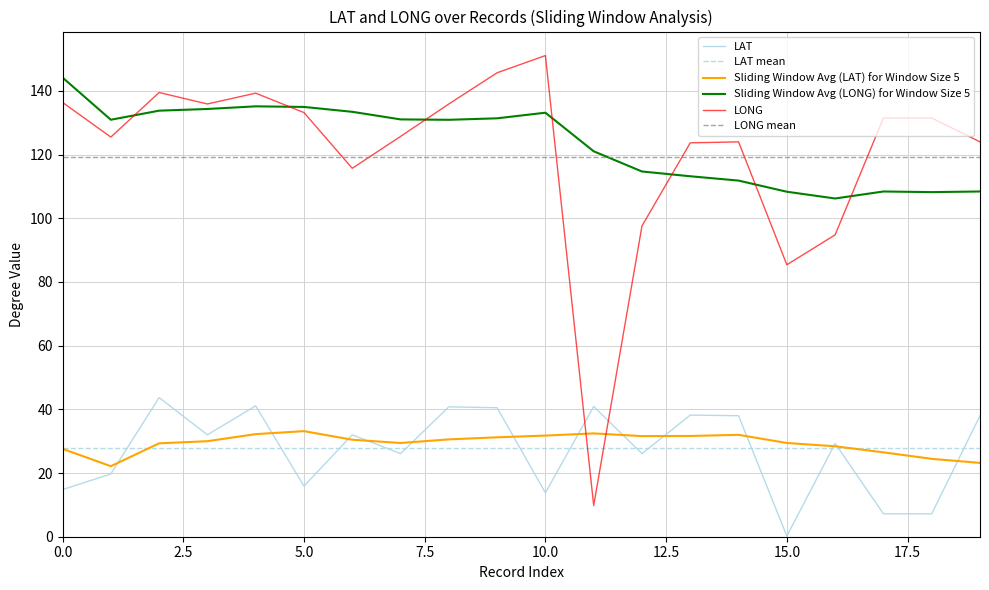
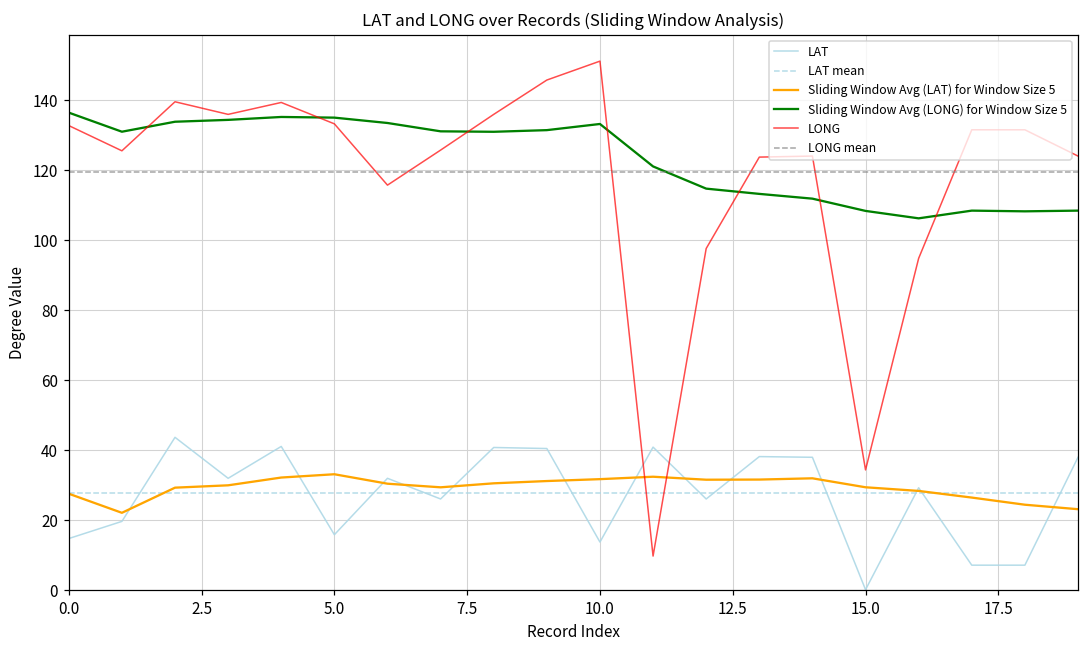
Sliding Window Avg (LONG) for Window Size 5, 0.0: 144 -> 136
LONG, 0.0: 136 -> 133
LONG, 15.0: 85 -> 34
